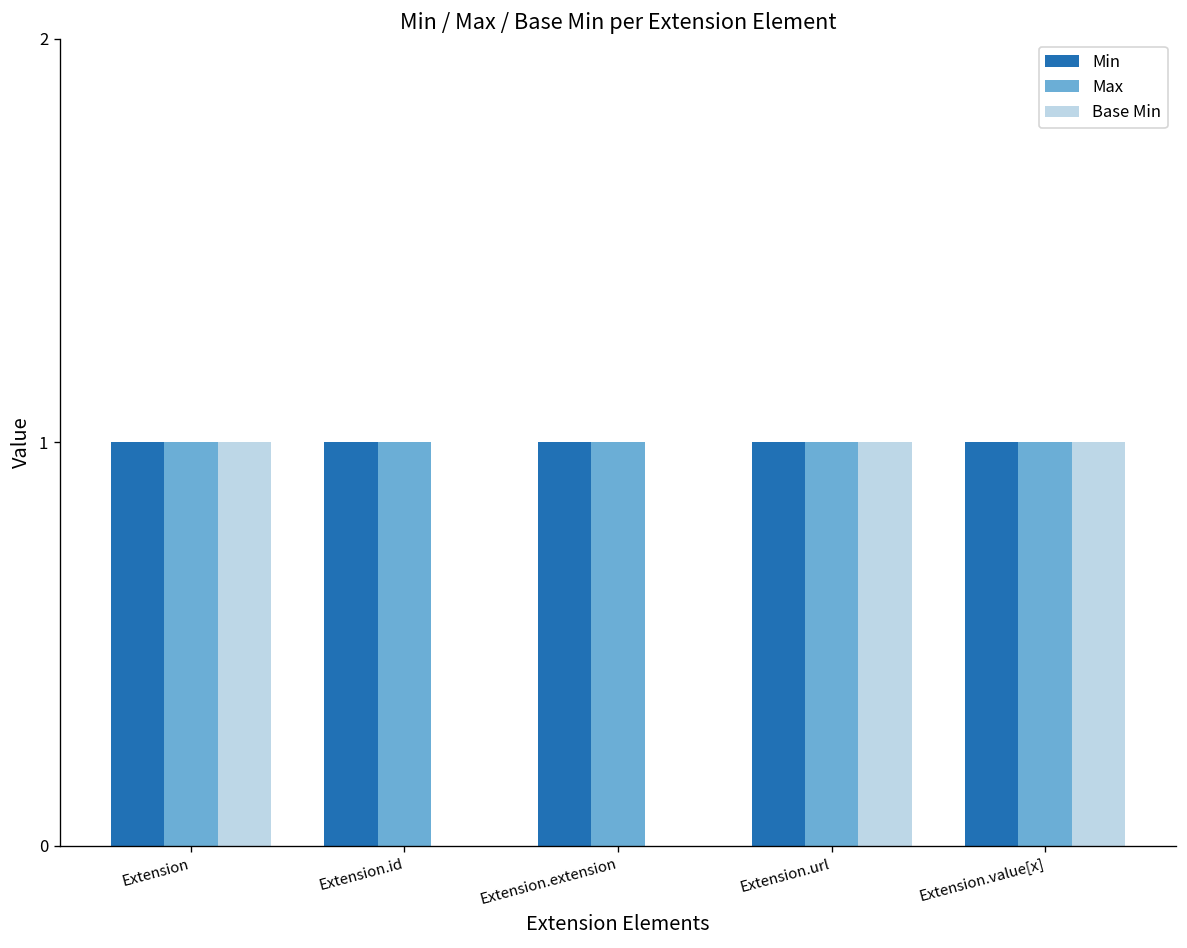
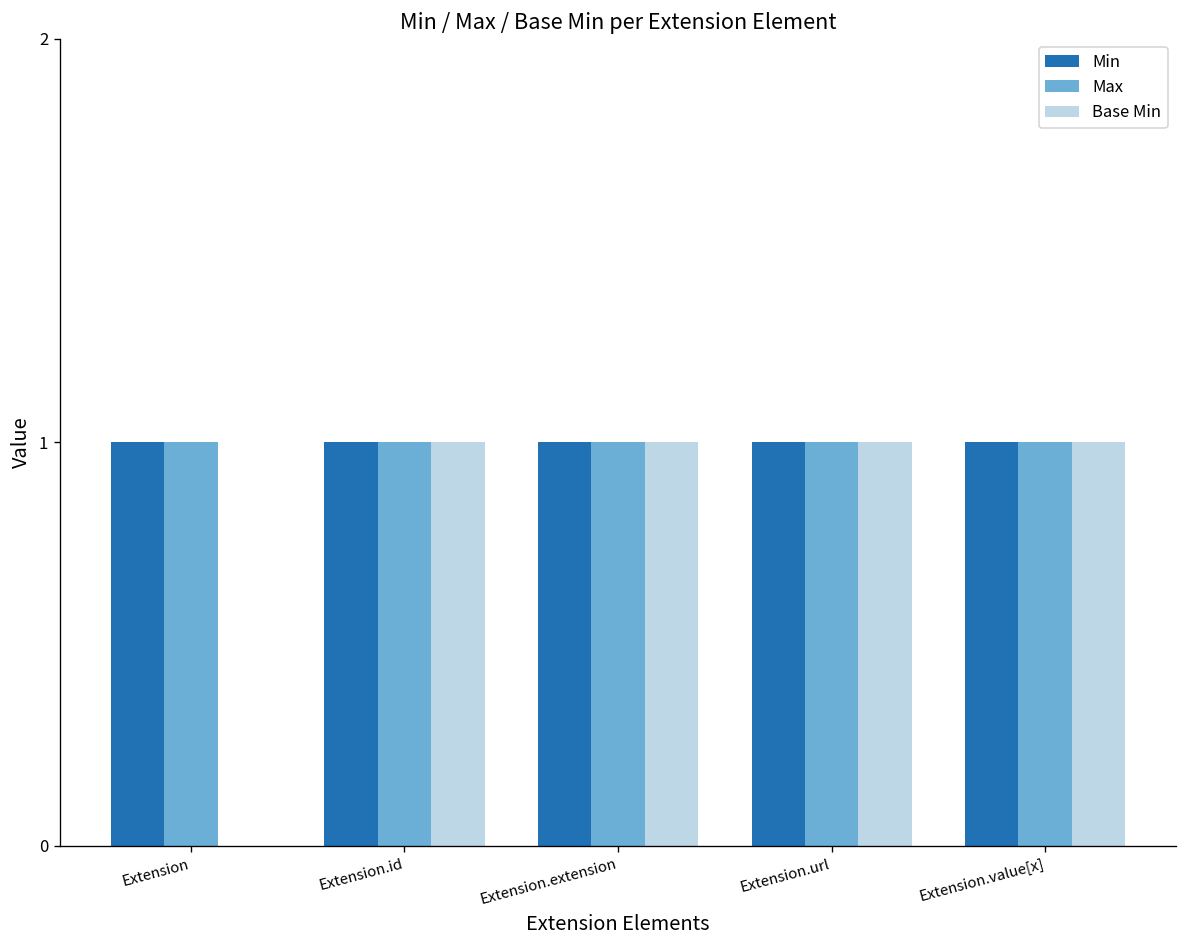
Base Min, Extension: 1 -> 0
Base Min, Extension.id: 0 -> 1
Base Min, Extension.extension: 0 -> 1
